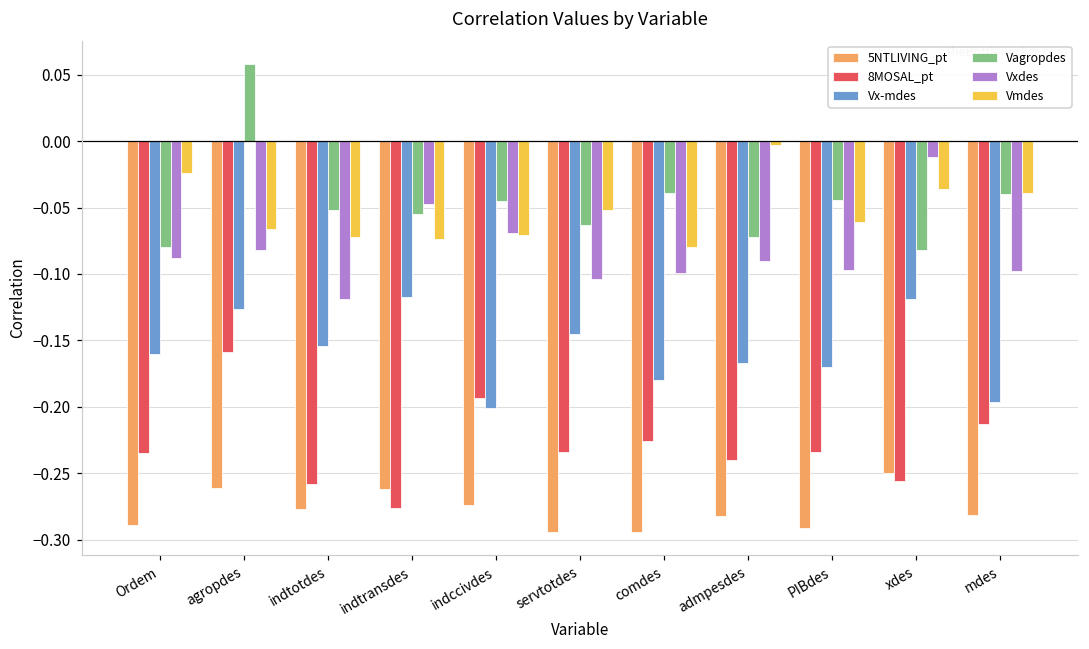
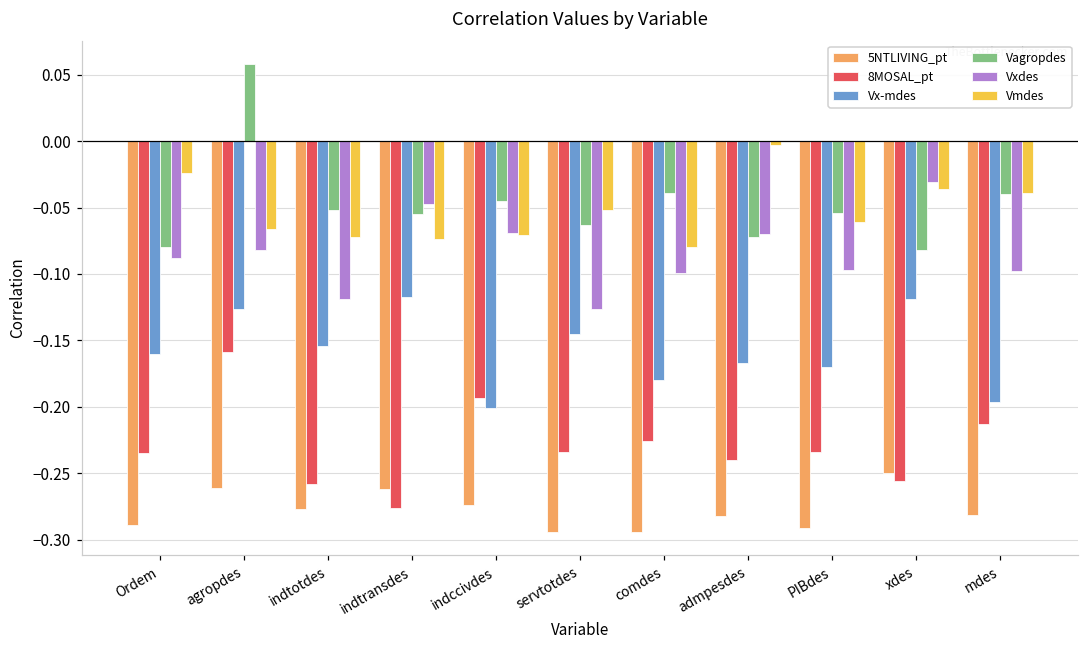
Vxdes, servtotdes: -0.104 -> -0.126
Vxdes, admpesdes: -0.09 -> -0.07
Vagropdes, PIBdes: -0.044 -> -0.054
Vxdes, xdes: -0.012 -> -0.031
